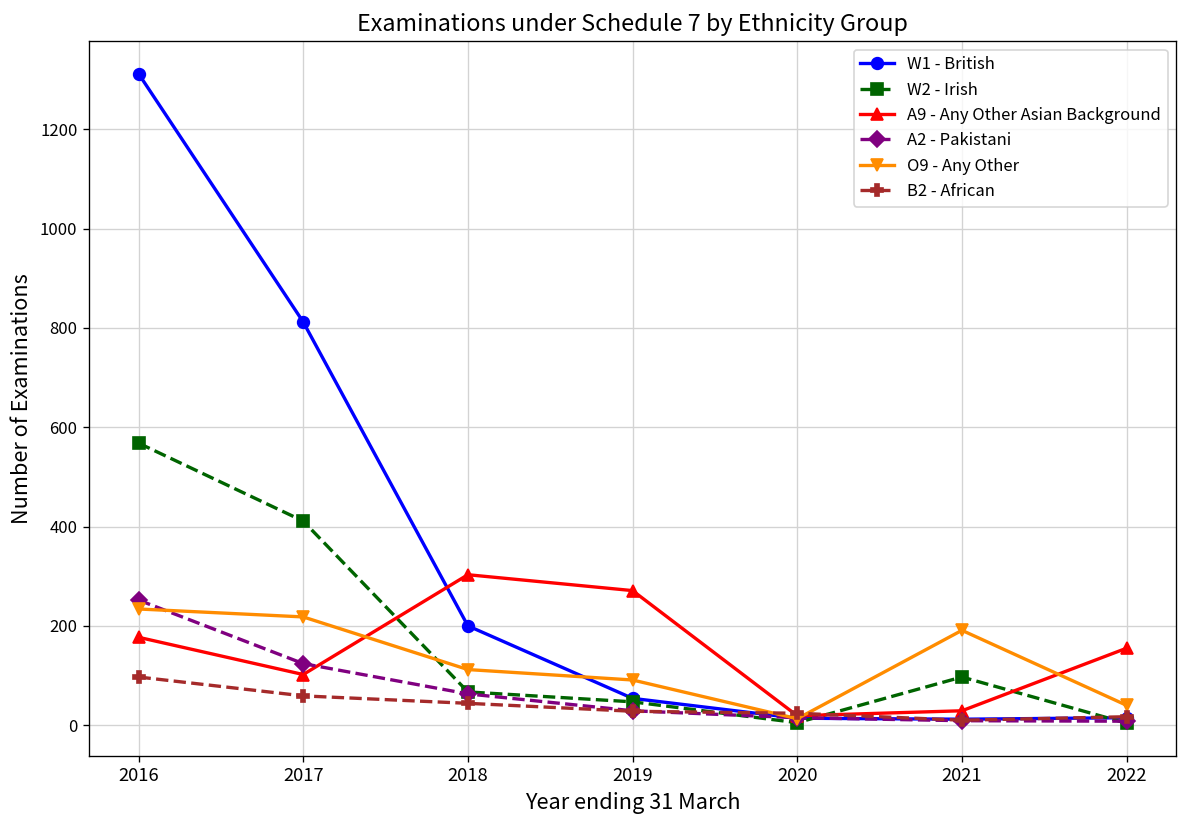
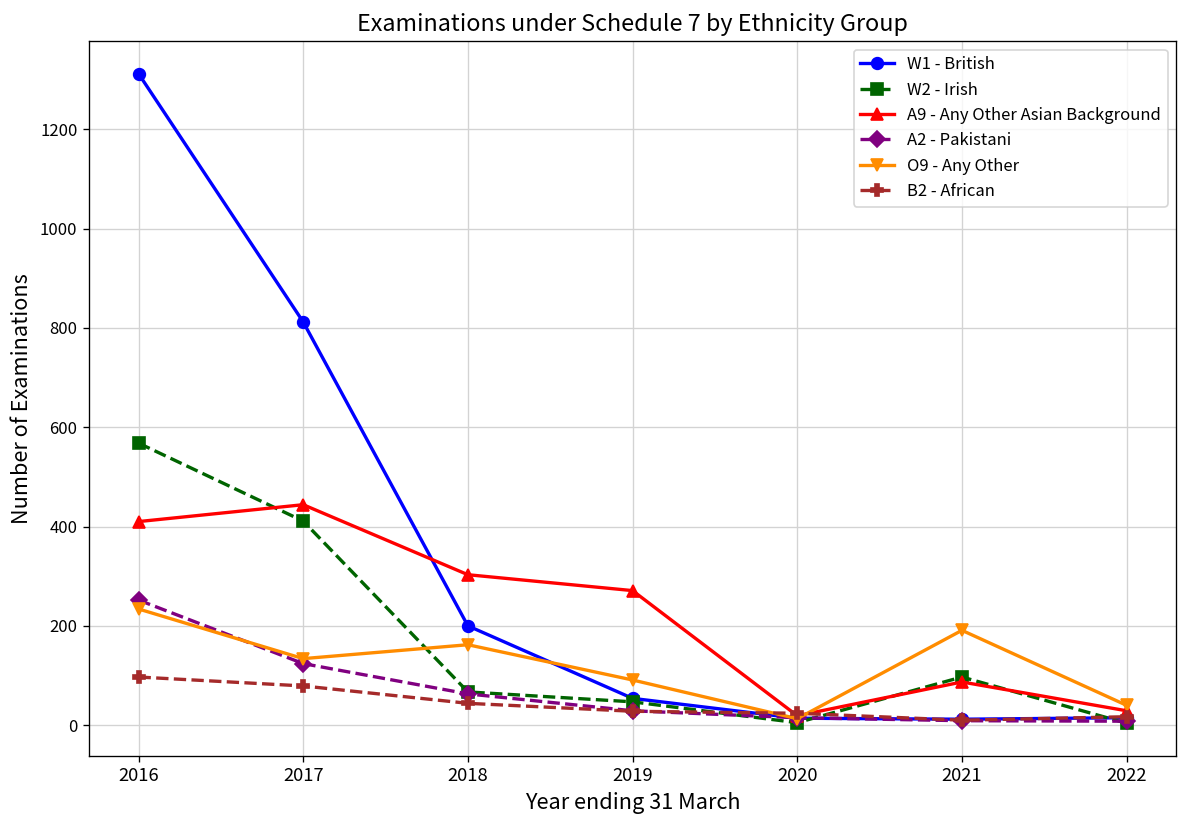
A9 - Any Other Asian Background, 2016: 180 -> 410
A9 - Any Other Asian Background, 2017: 100 -> 440
O9 - Any Other, 2017: 220 -> 130
B2 - African, 2017: 60 -> 80
O9 - Any Other, 2018: 110 -> 160
A9 - Any Other Asian Background, 2021: 30 -> 90
A9 - Any Other Asian Background, 2022: 160 -> 30
